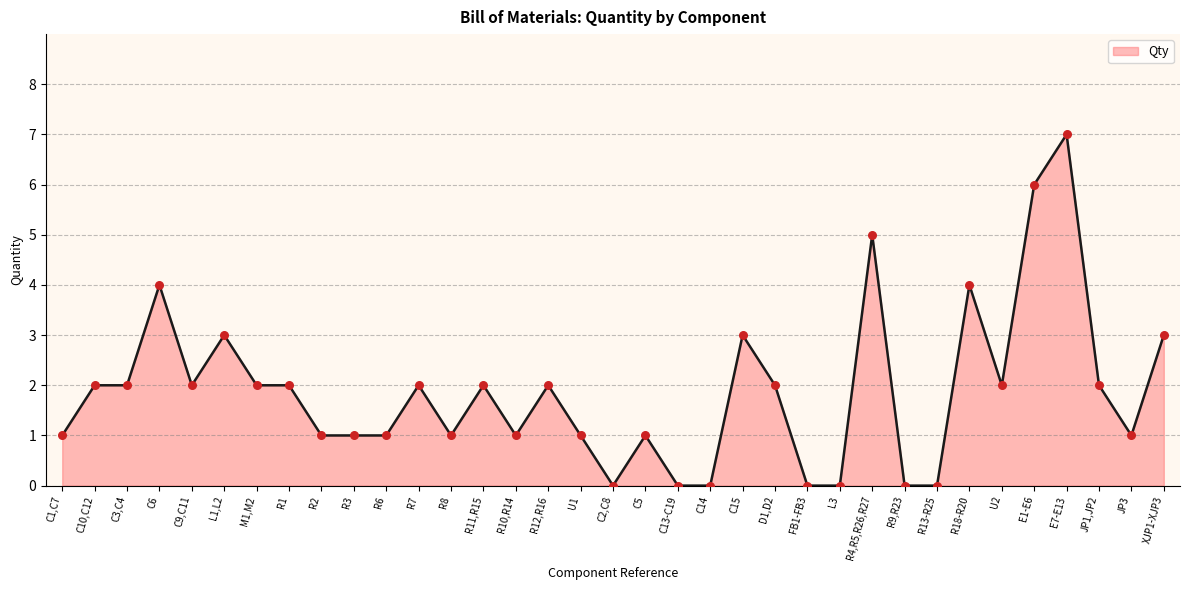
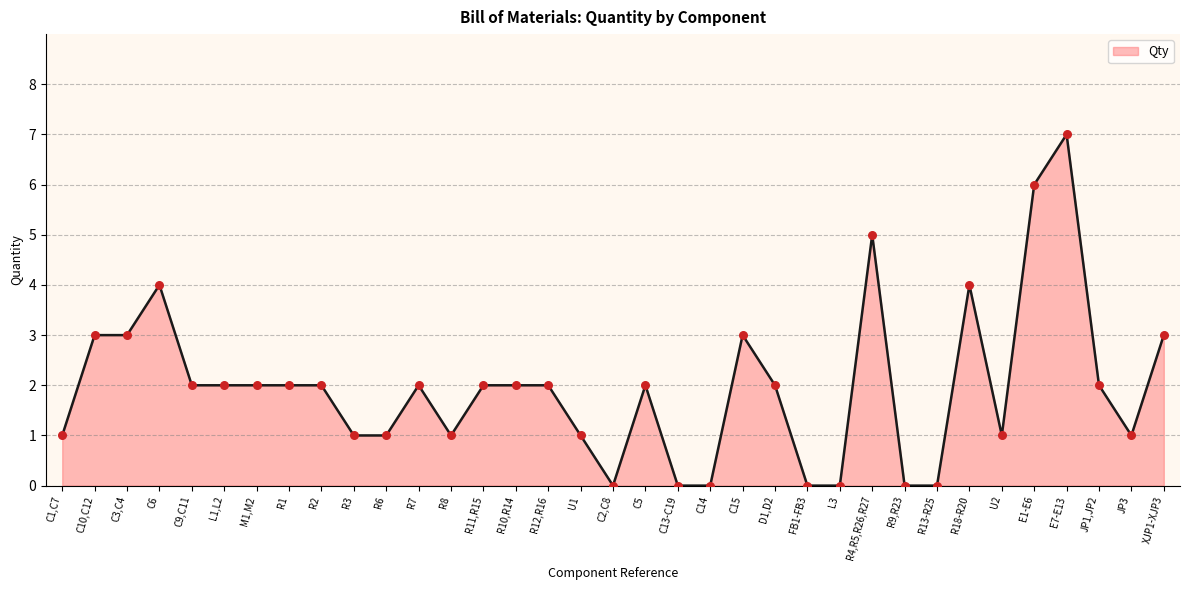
C10,C12: 2 -> 3
C3,C4: 2 -> 3
L1,L2: 3 -> 2
R2: 1 -> 2
R10,R14: 1 -> 2
C5: 1 -> 2
U2: 2 -> 1
